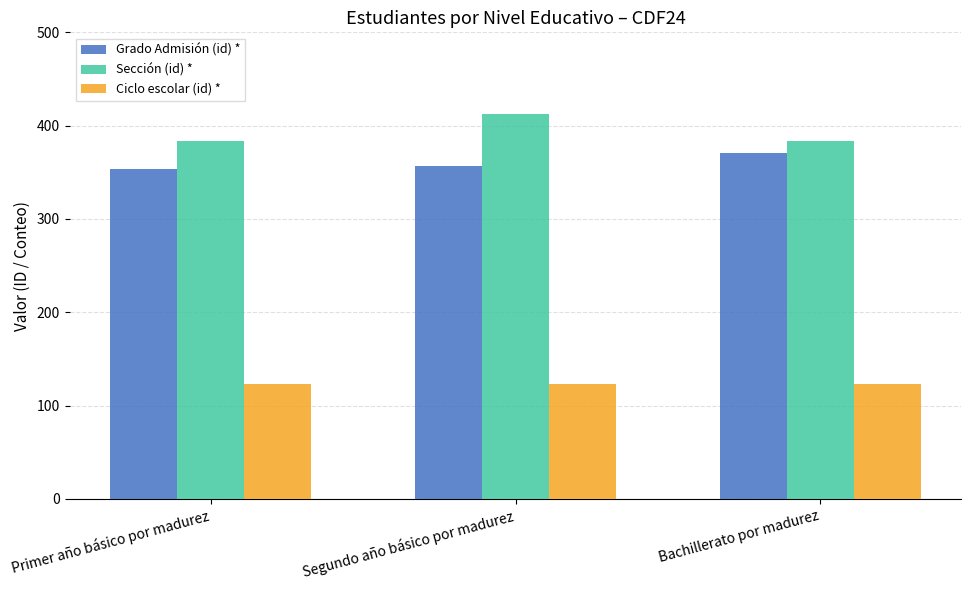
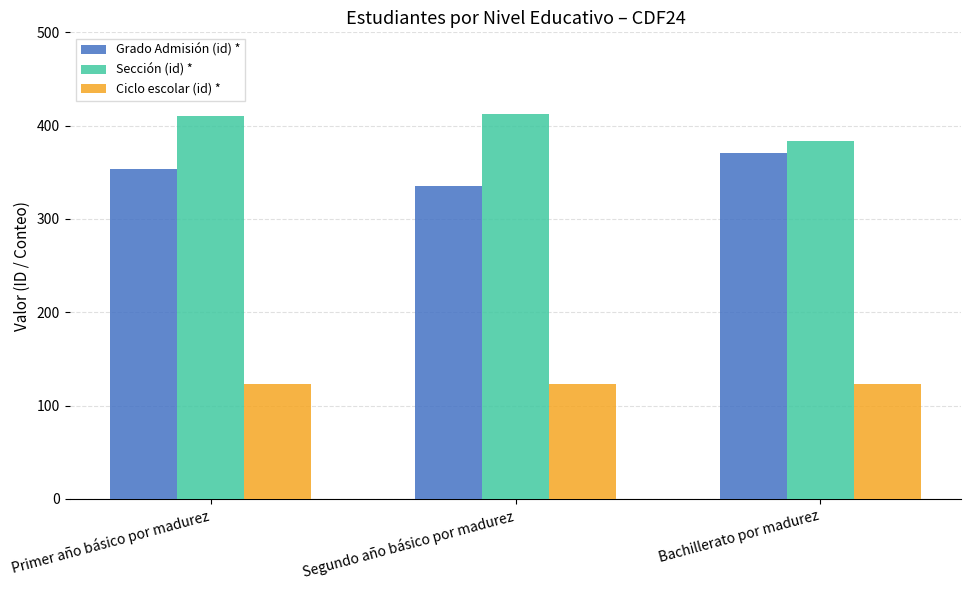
Sección (id) *, Primer año básico por madurez: 380 -> 410
Grado Admisión (id) *, Segundo año básico por madurez: 360 -> 340
